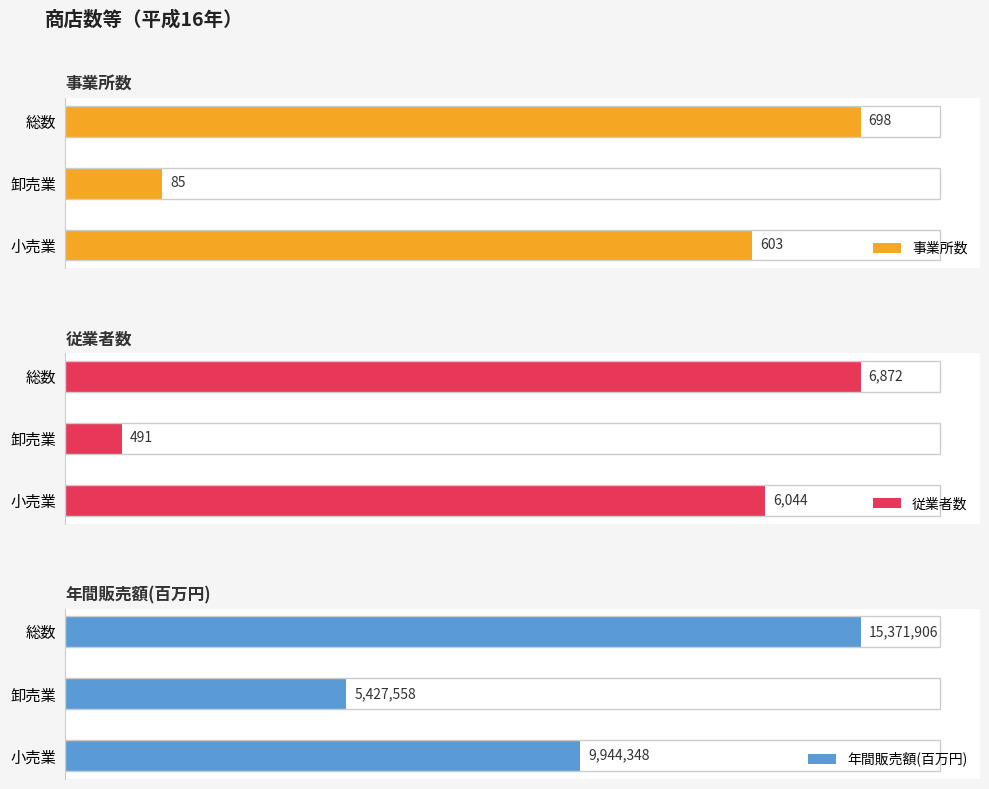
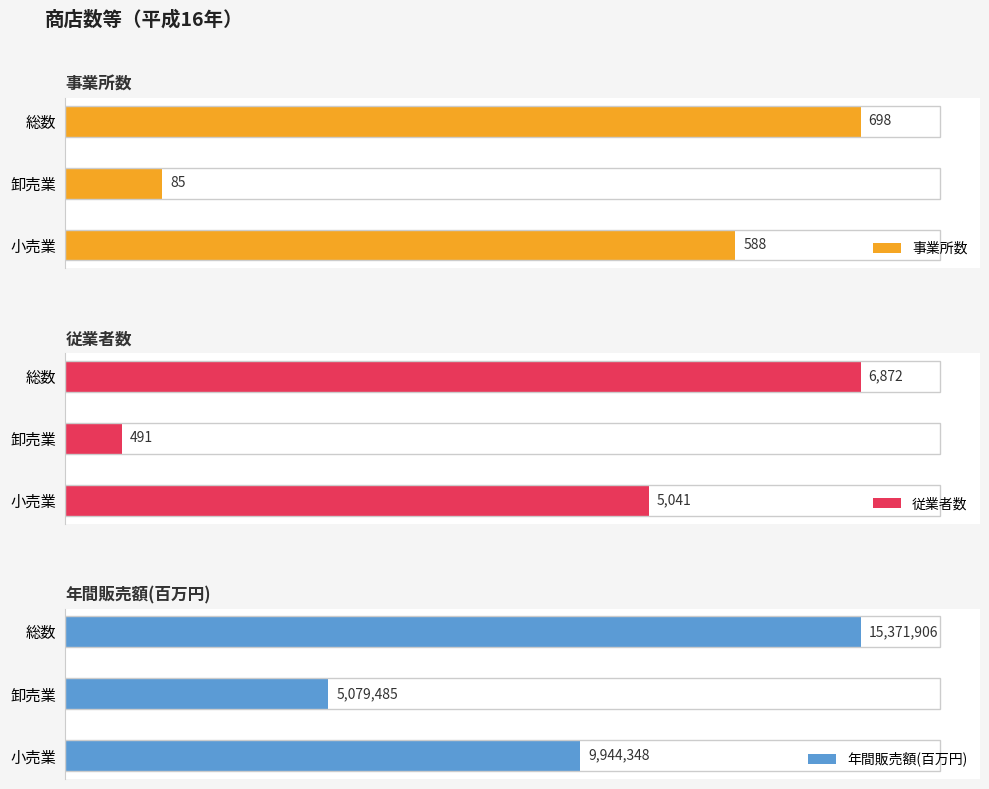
事業所数, 小売業: 603 -> 588
従業者数, 小売業: 6,044 -> 5,041
年間販売額(百万円), 卸売業: 5,427,558 -> 5,079,485
